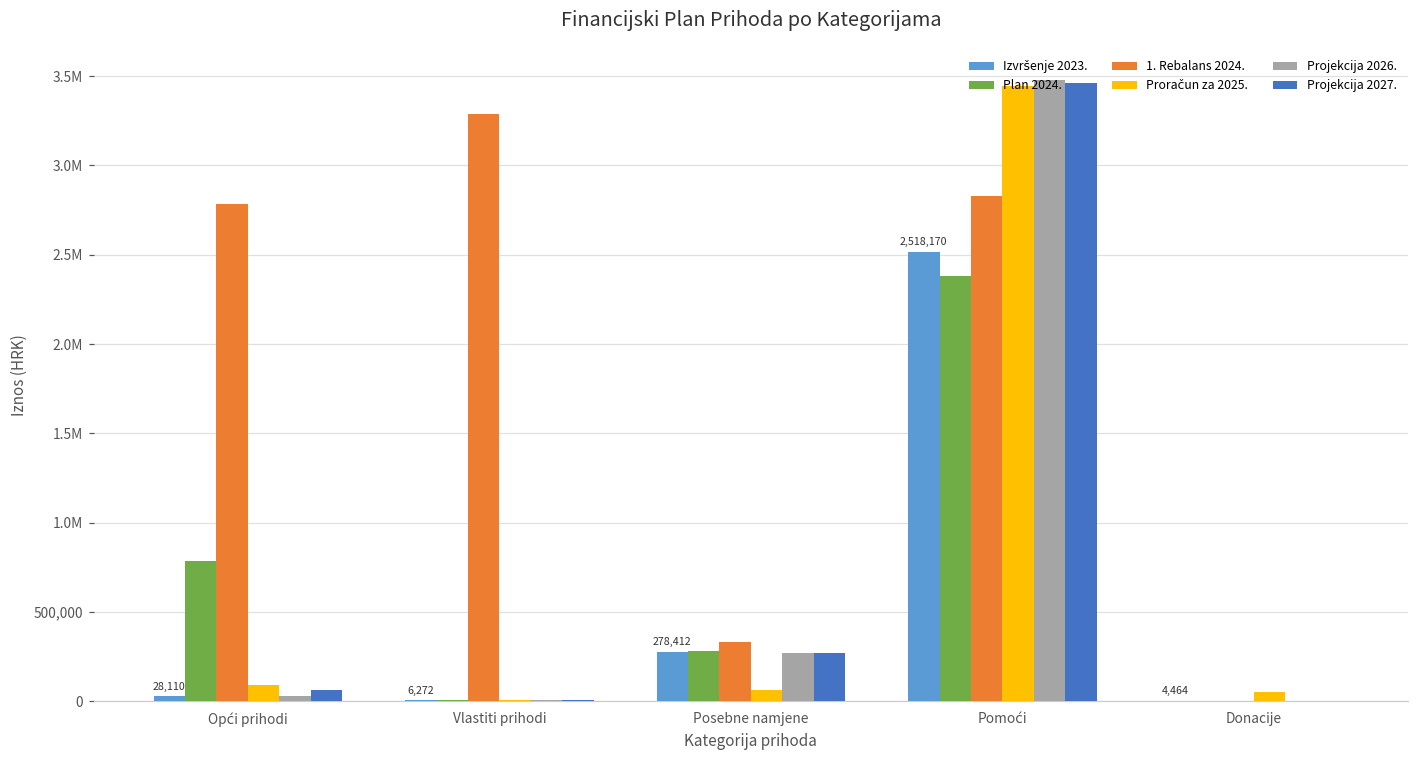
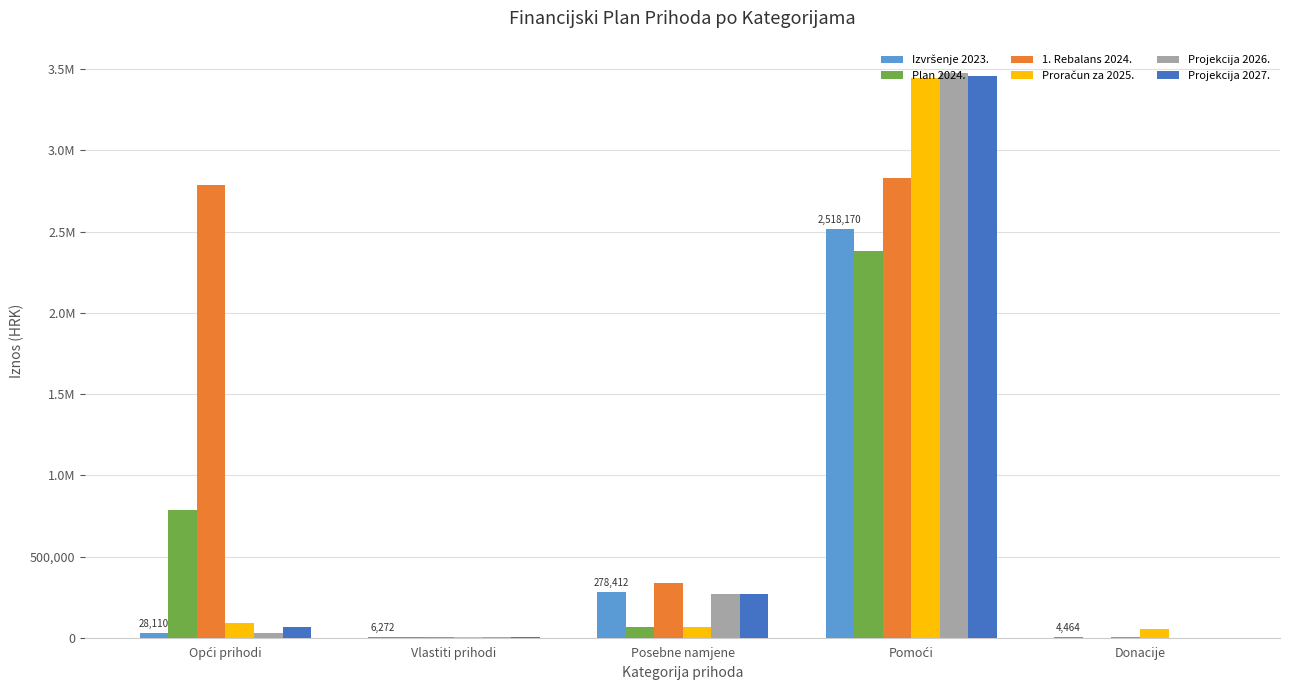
1. Rebalans 2024., Vlastiti prihodi: 3,290,000 -> 10,000
Plan 2024., Posebne namjene: 280,000 -> 70,000
